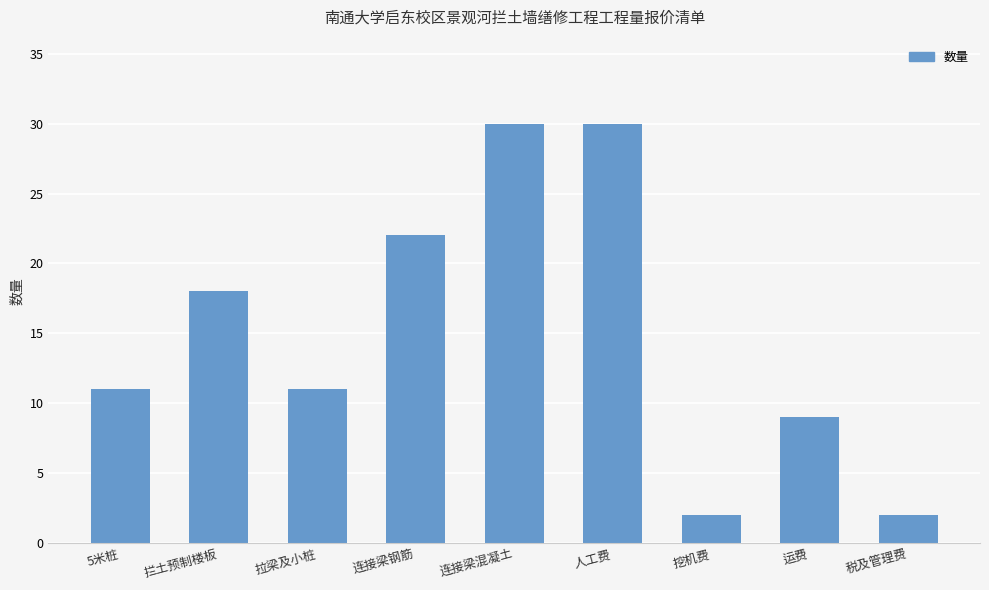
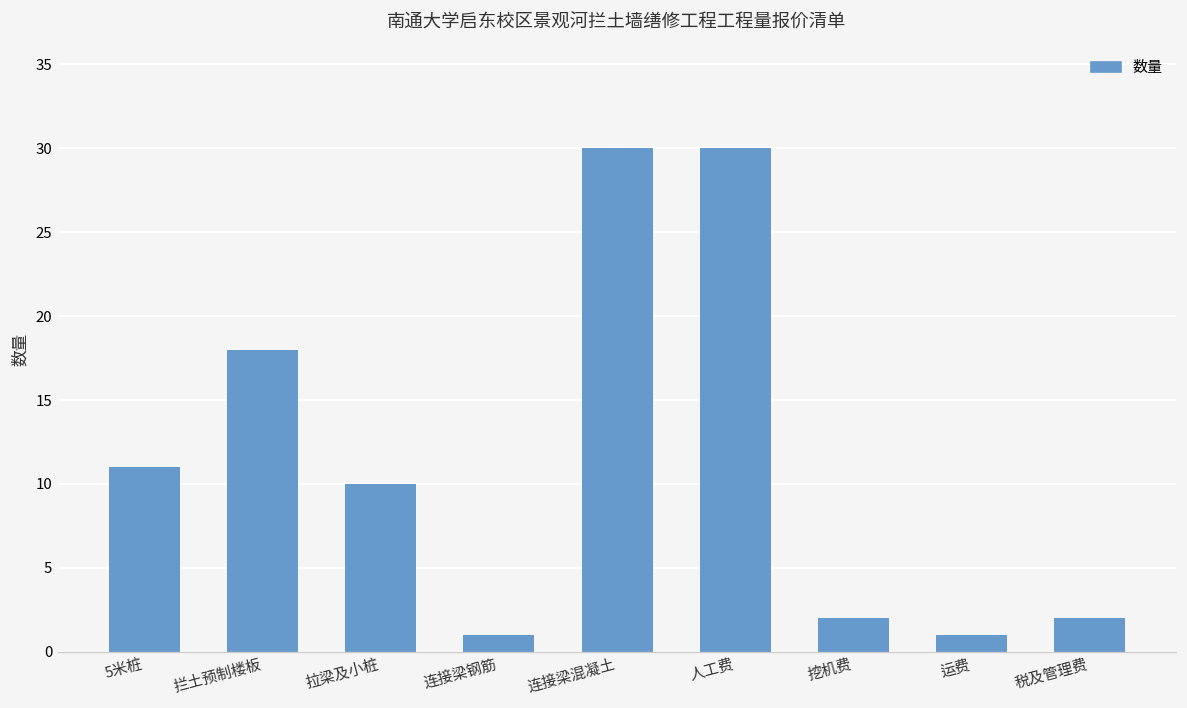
拉梁及小桩: 11 -> 10
连接梁钢筋: 22 -> 1
运费: 9 -> 1
